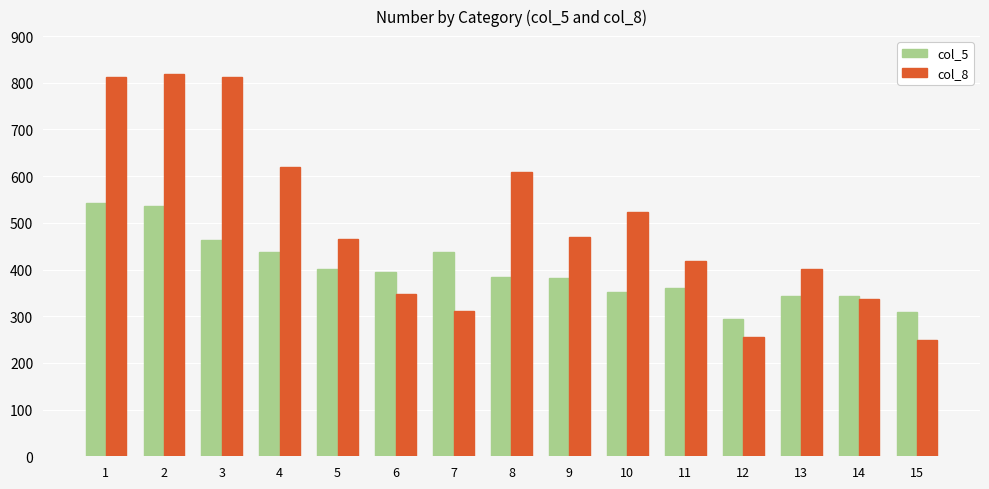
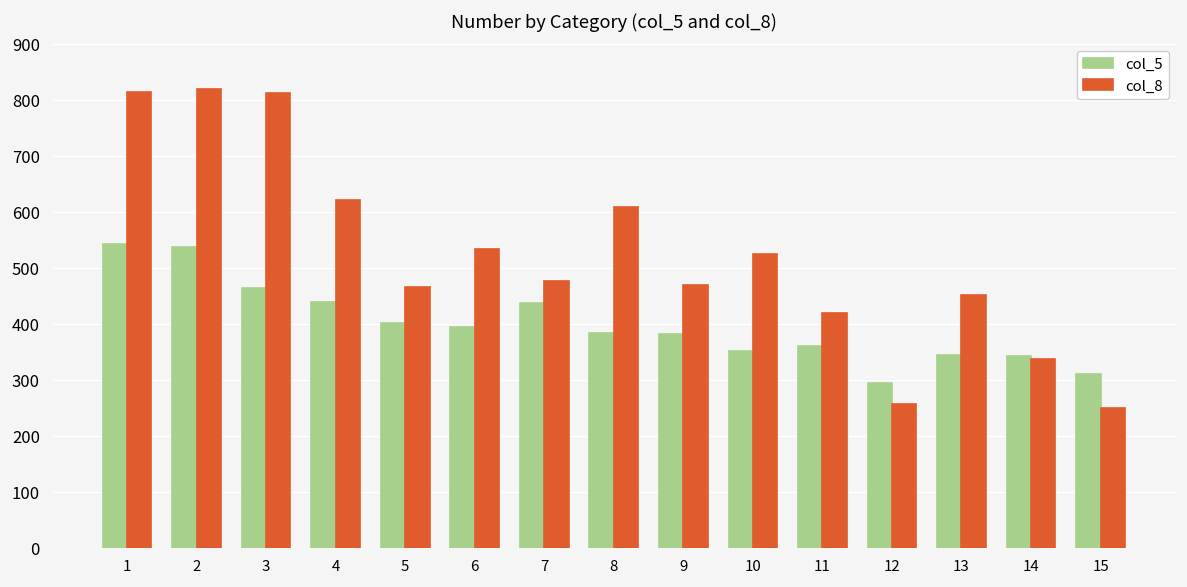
col_8, 6: 350 -> 530
col_8, 7: 310 -> 480
col_8, 13: 400 -> 450
